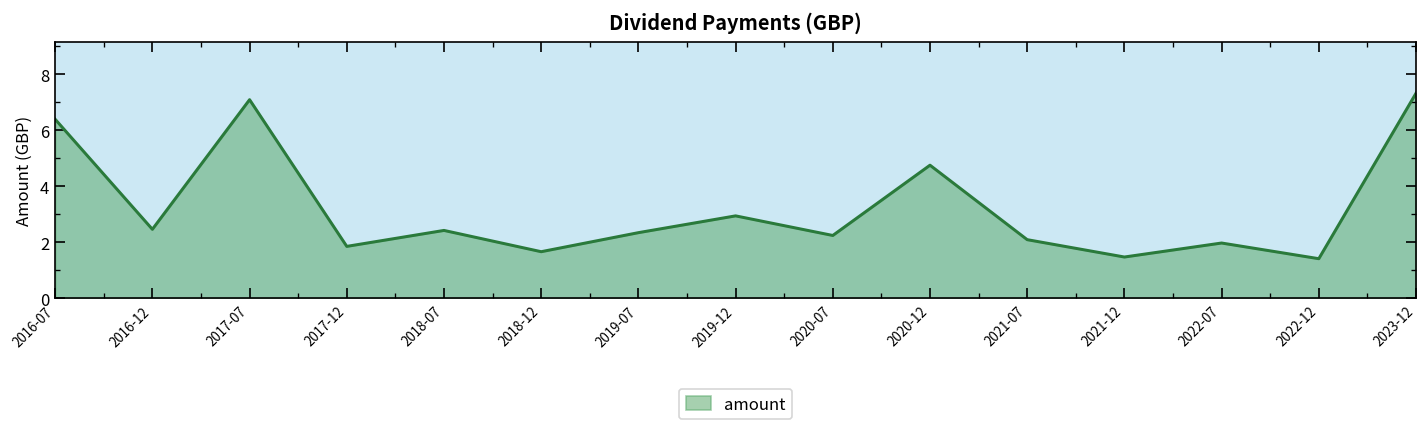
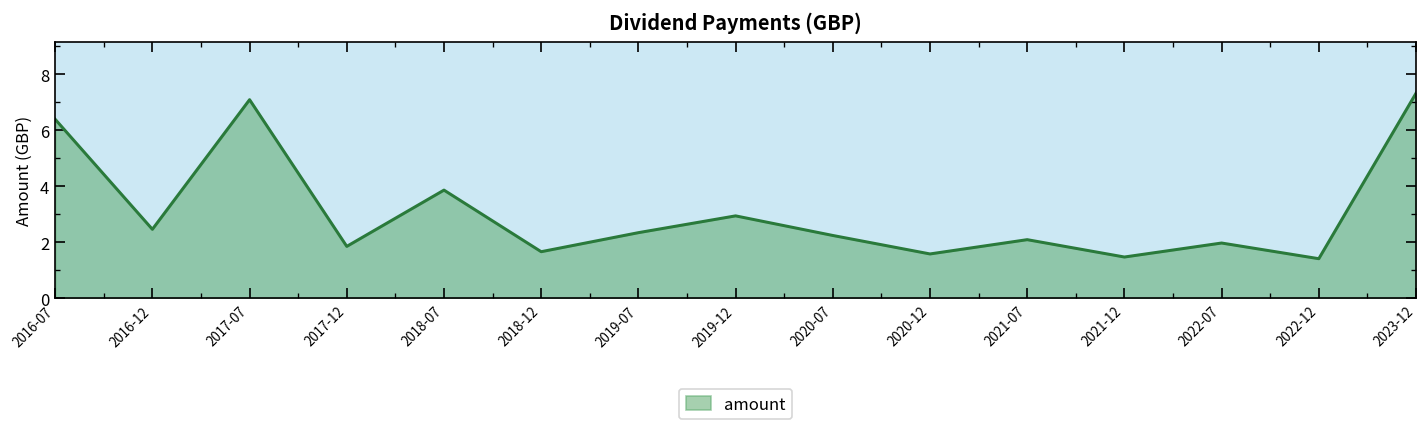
2018-07: 2.4 -> 3.9
2020-12: 4.8 -> 1.6
